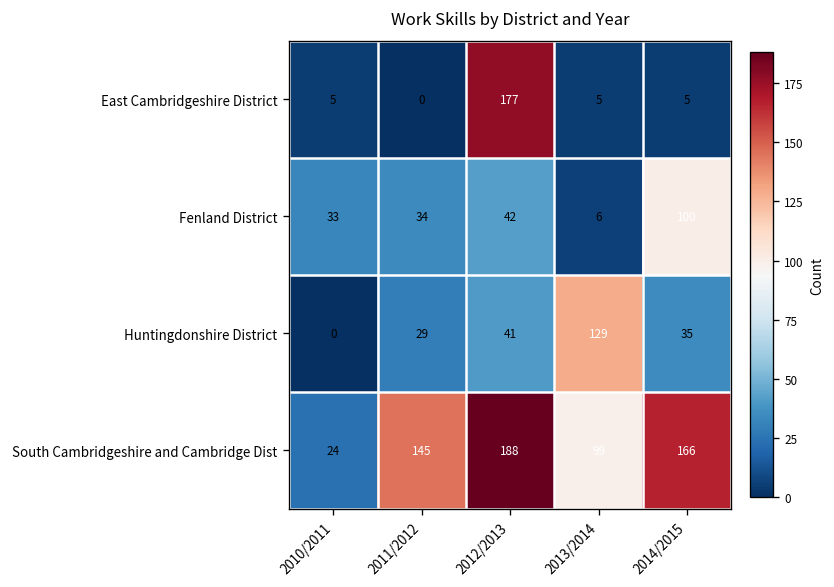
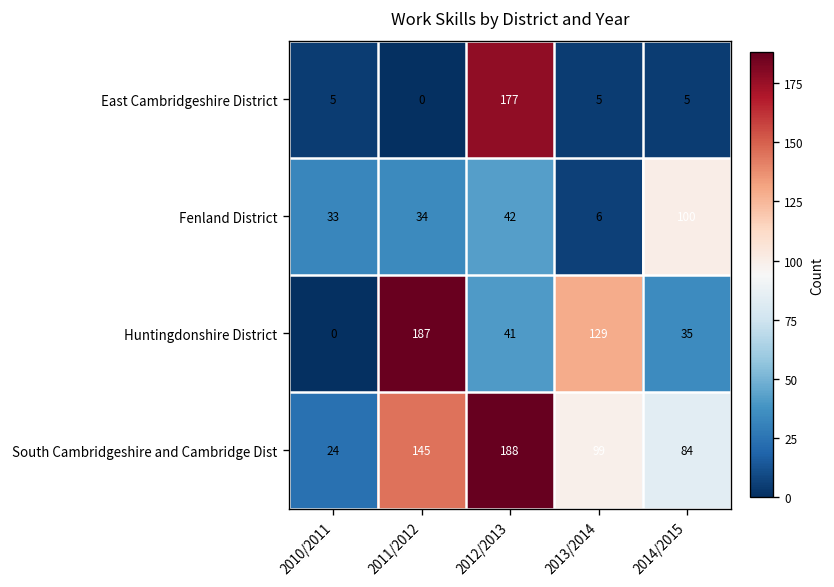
Huntingdonshire District, 2011/2012: 29 -> 187
South Cambridgeshire and Cambridge Dist, 2014/2015: 166 -> 84
